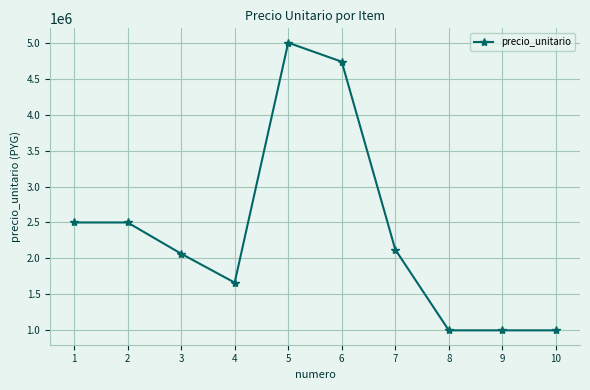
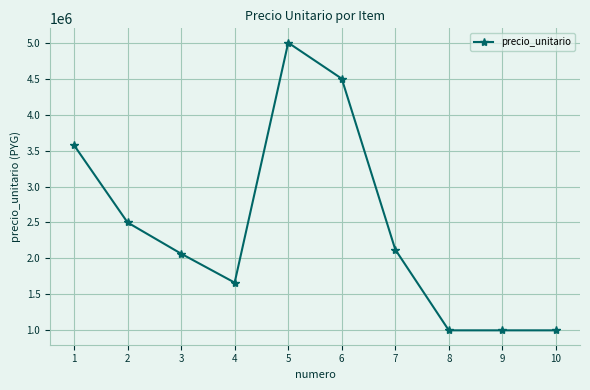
1: 2500000 -> 3600000
6: 4700000 -> 4500000
